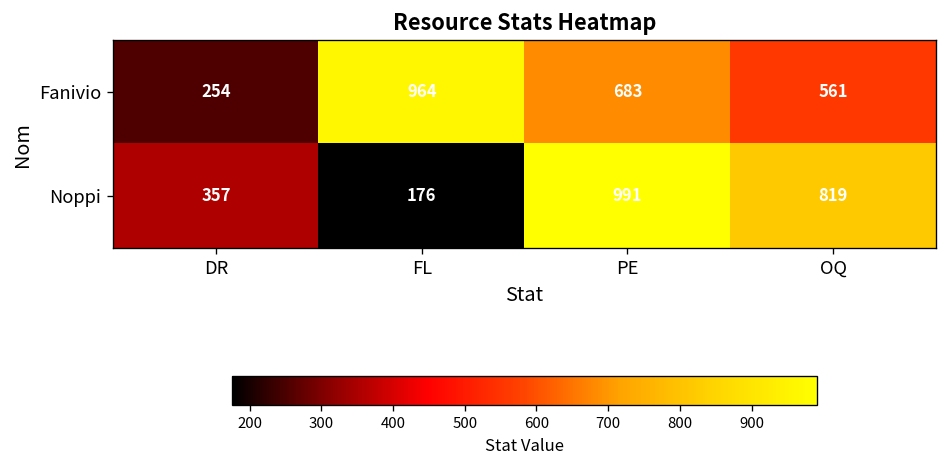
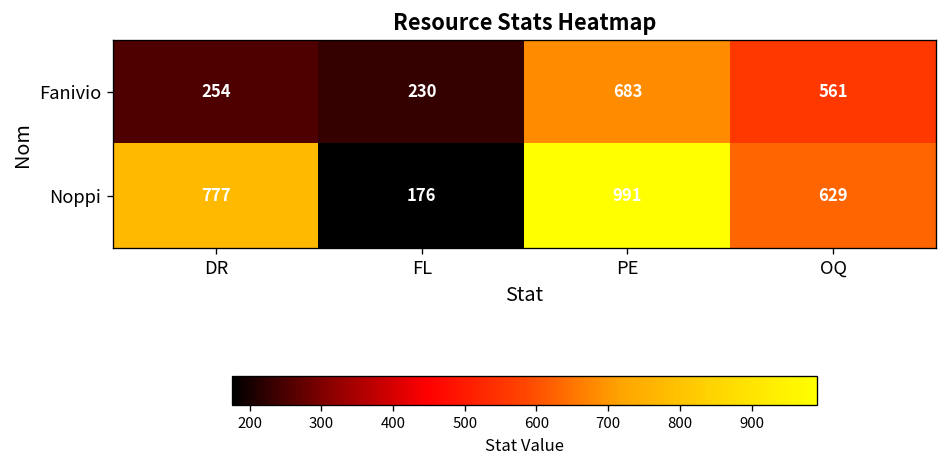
Fanivio, FL: 964 -> 230
Noppi, DR: 357 -> 777
Noppi, OQ: 819 -> 629
